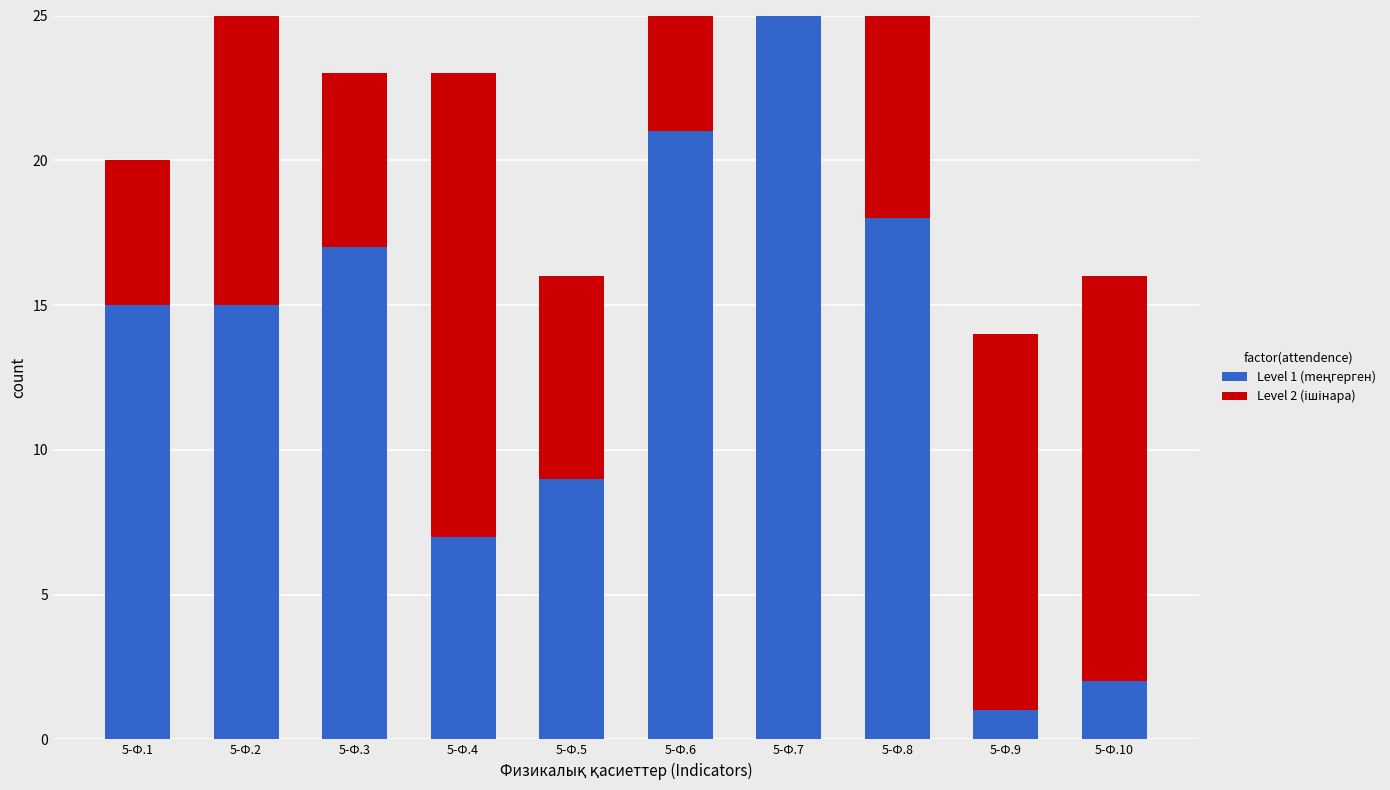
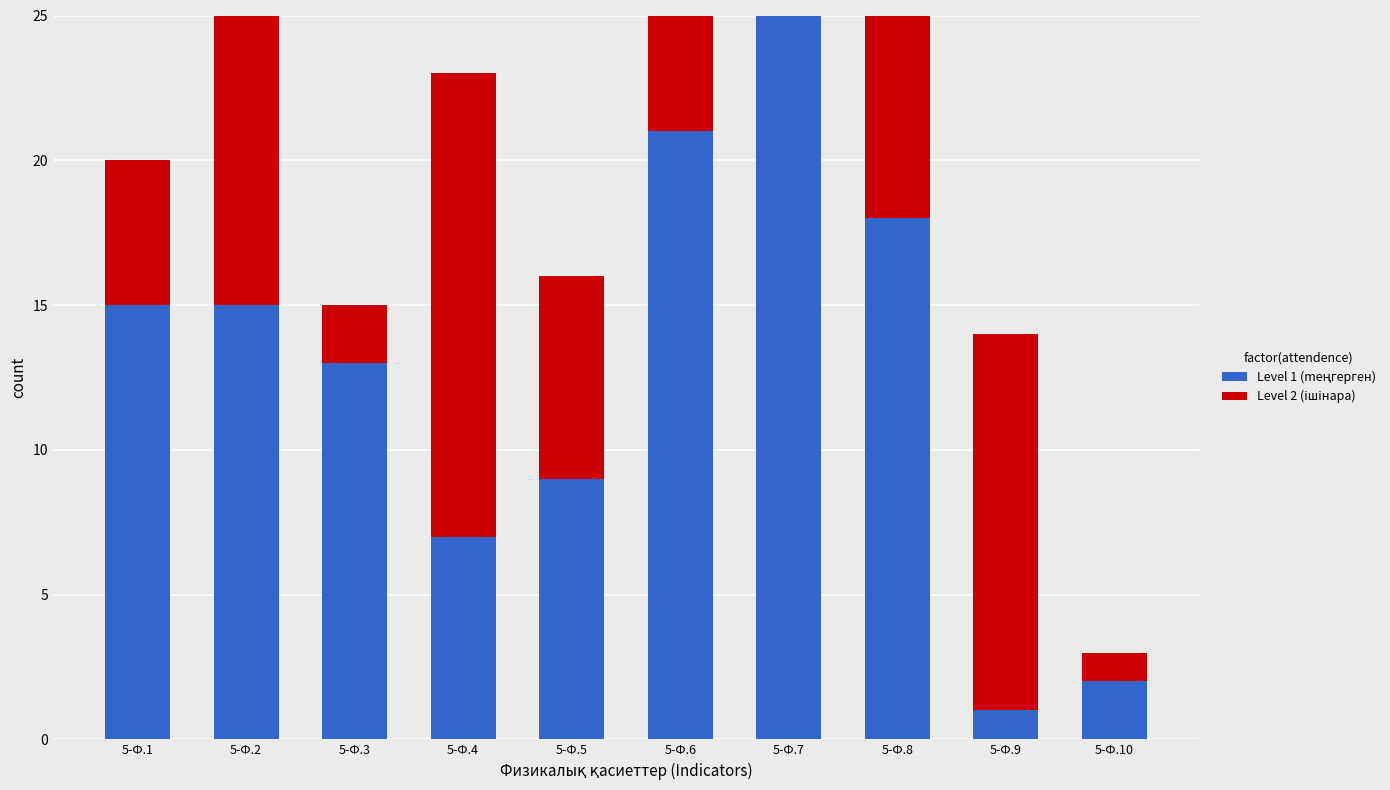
Level 1 (meңгерген), 5-Ф.3: 17 -> 13
Level 2 (ішінара), 5-Ф.3: 6 -> 2
Level 2 (ішінара), 5-Ф.10: 14 -> 1
